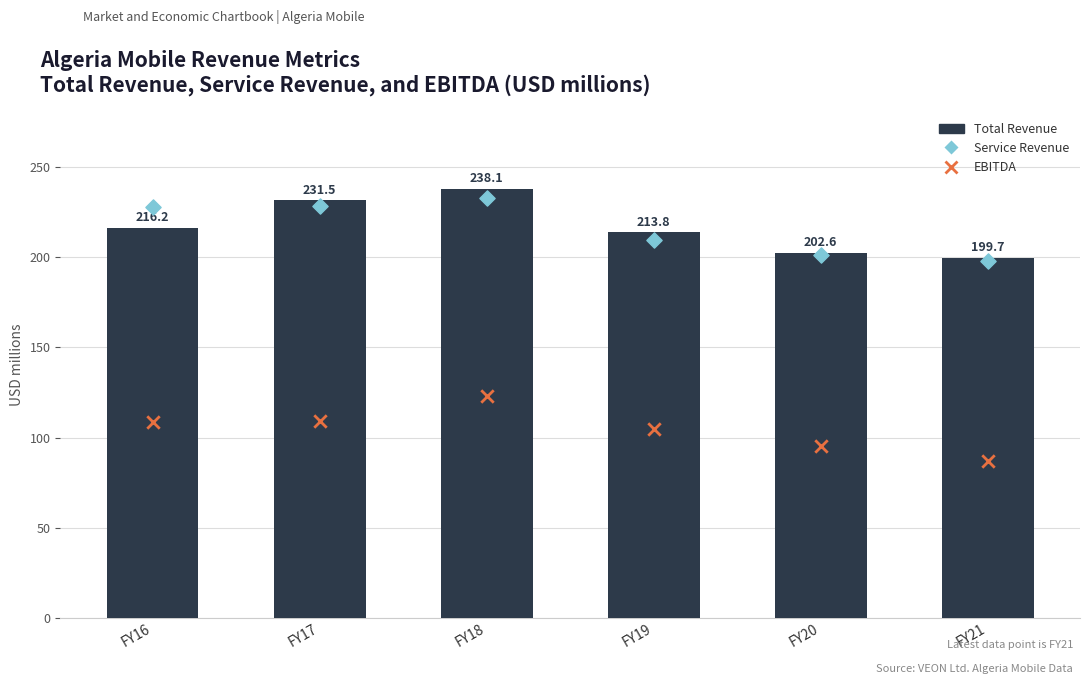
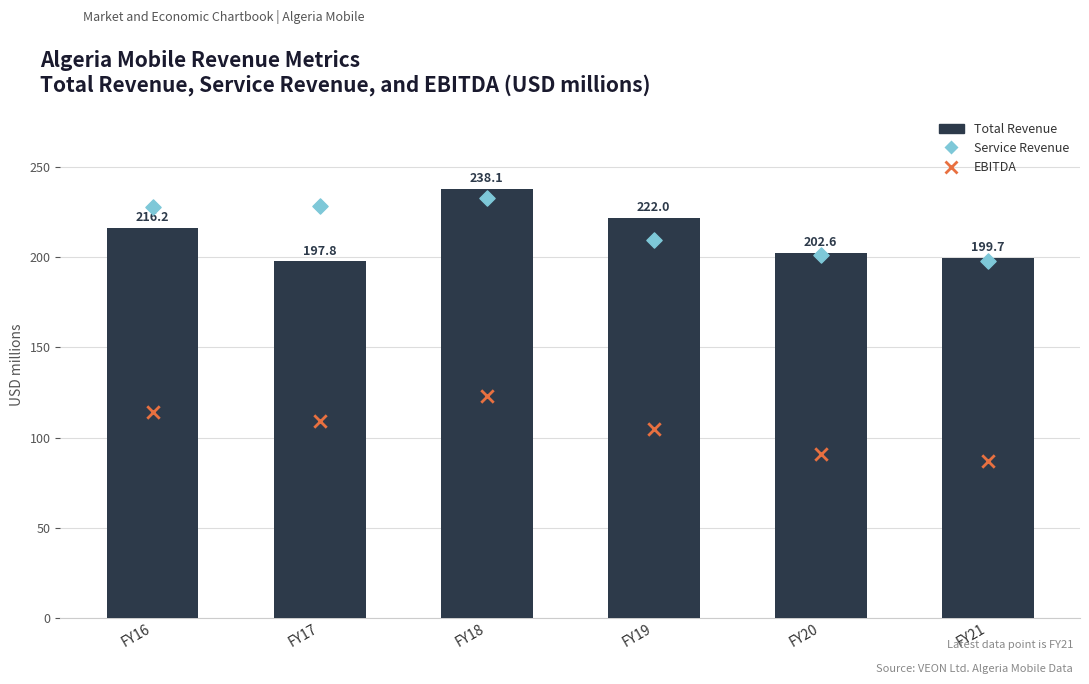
EBITDA, FY16: 109 -> 114
Total Revenue, FY17: 231.5 -> 197.8
Total Revenue, FY19: 213.8 -> 222.0
EBITDA, FY20: 95 -> 91
